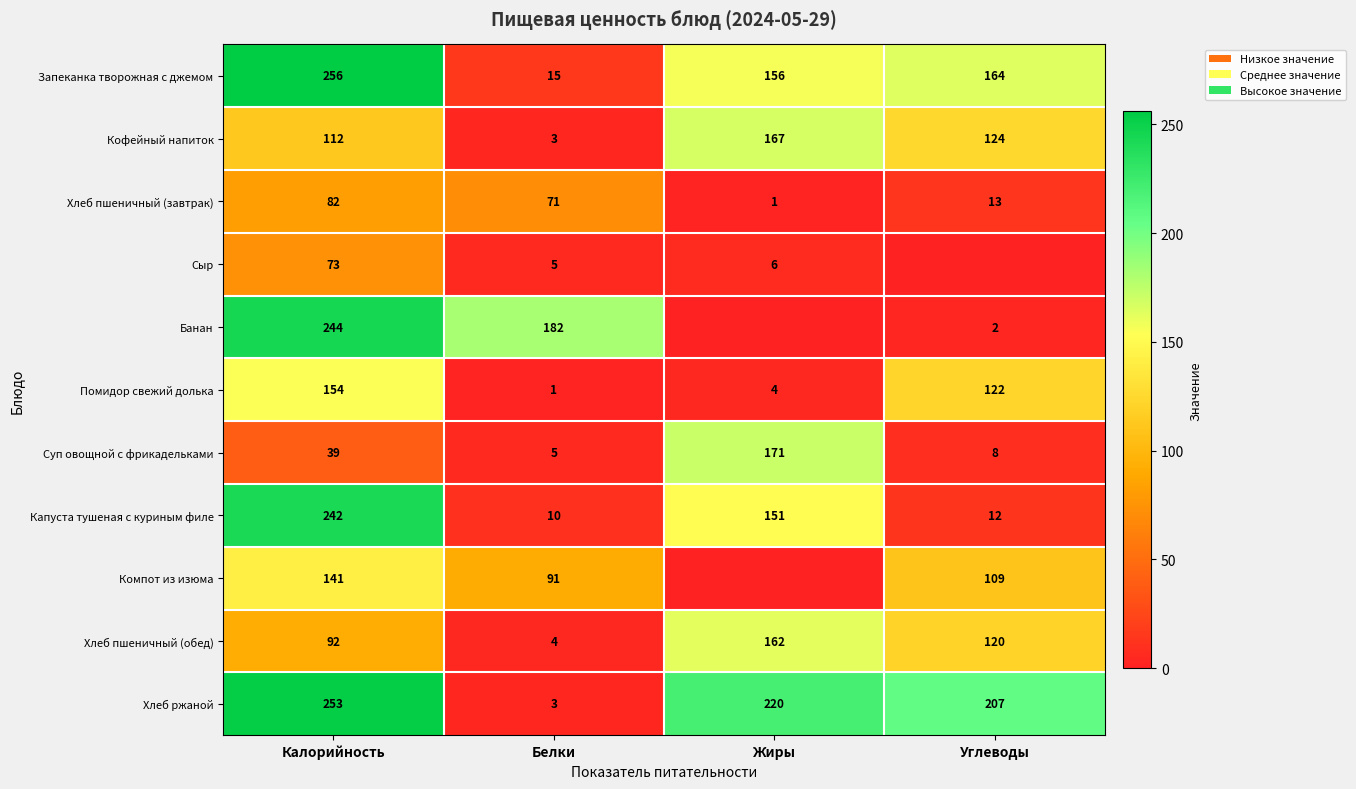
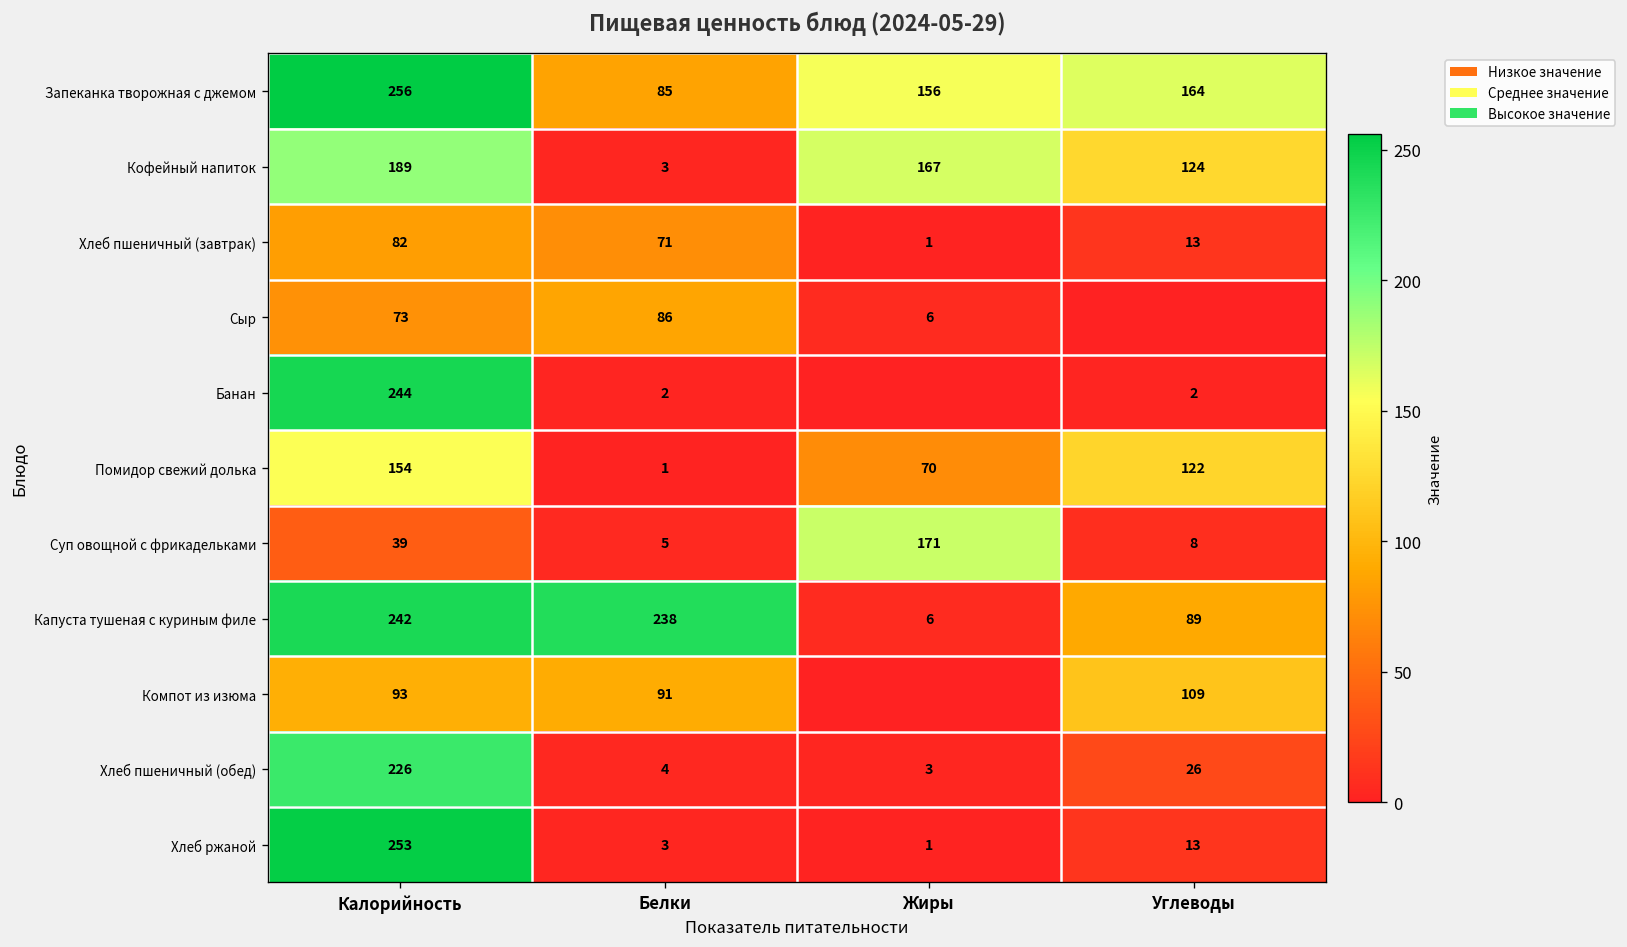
Запеканка творожная с джемом, Белки: 15 -> 85
Кофейный напиток, Калорийность: 112 -> 189
Сыр, Белки: 5 -> 86
Банан, Белки: 182 -> 2
Помидор свежий долька, Жиры: 4 -> 70
Капуста тушеная с куриным филе, Белки: 10 -> 238
Капуста тушеная с куриным филе, Жиры: 151 -> 6
Капуста тушеная с куриным филе, Углеводы: 12 -> 89
Компот из изюма, Калорийность: 141 -> 93
Хлеб пшеничный (обед), Калорийность: 92 -> 226
Хлеб пшеничный (обед), Жиры: 162 -> 3
Хлеб пшеничный (обед), Углеводы: 120 -> 26
Хлеб ржаной, Жиры: 220 -> 1
Хлеб ржаной, Углеводы: 207 -> 13
